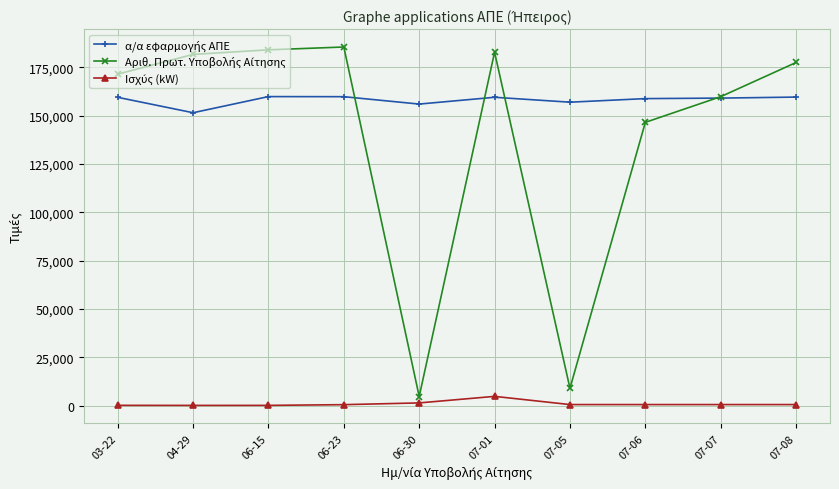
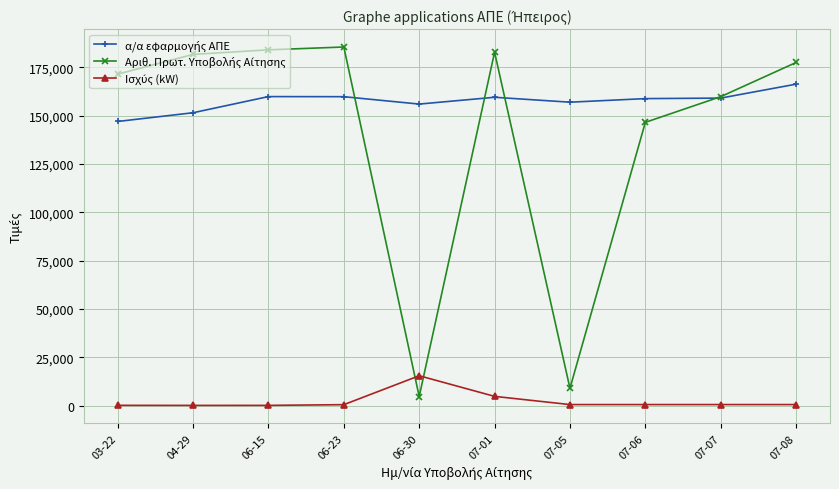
α/α εφαρμογής ΑΠΕ, 03-22: 160,000 -> 147,000
Ισχύς (kW), 06-30: 1,000 -> 15,000
α/α εφαρμογής ΑΠΕ, 07-08: 160,000 -> 166,000
